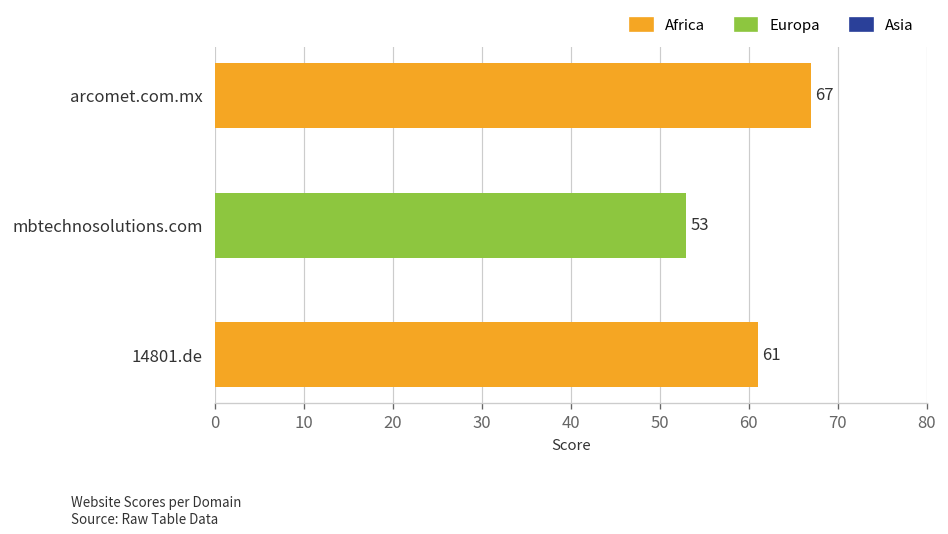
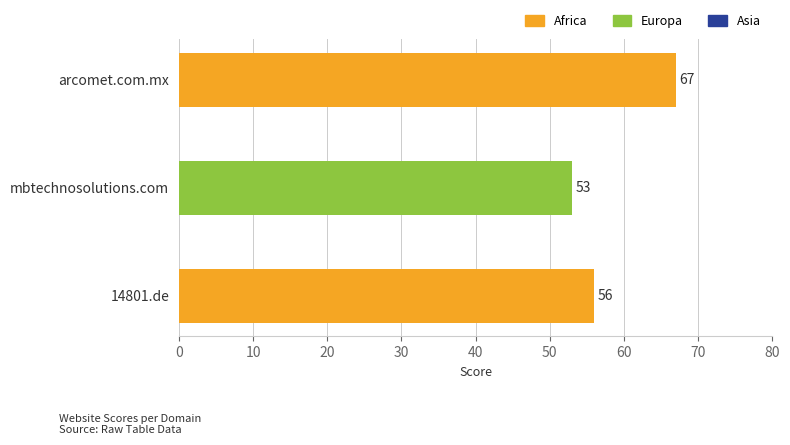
14801.de: 61 -> 56
